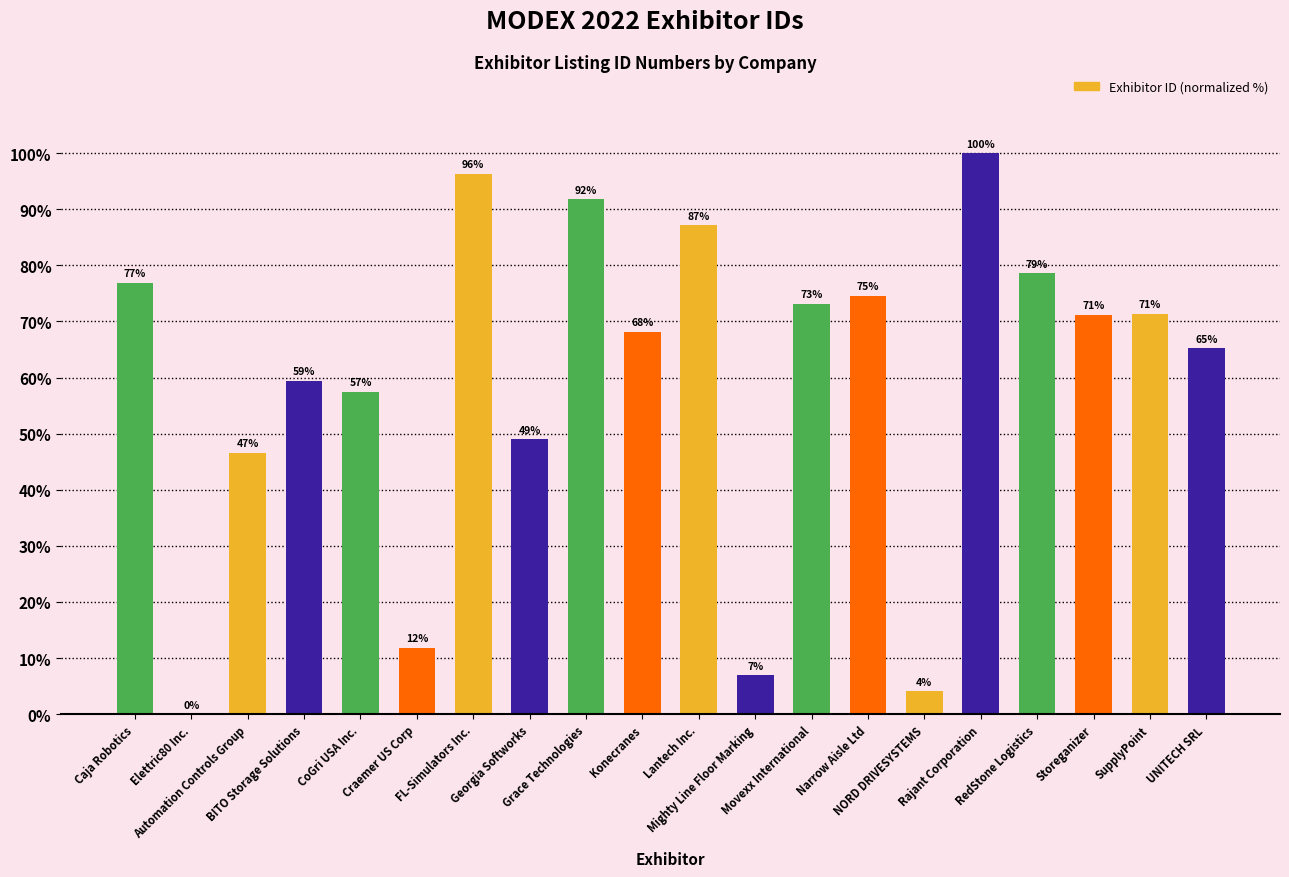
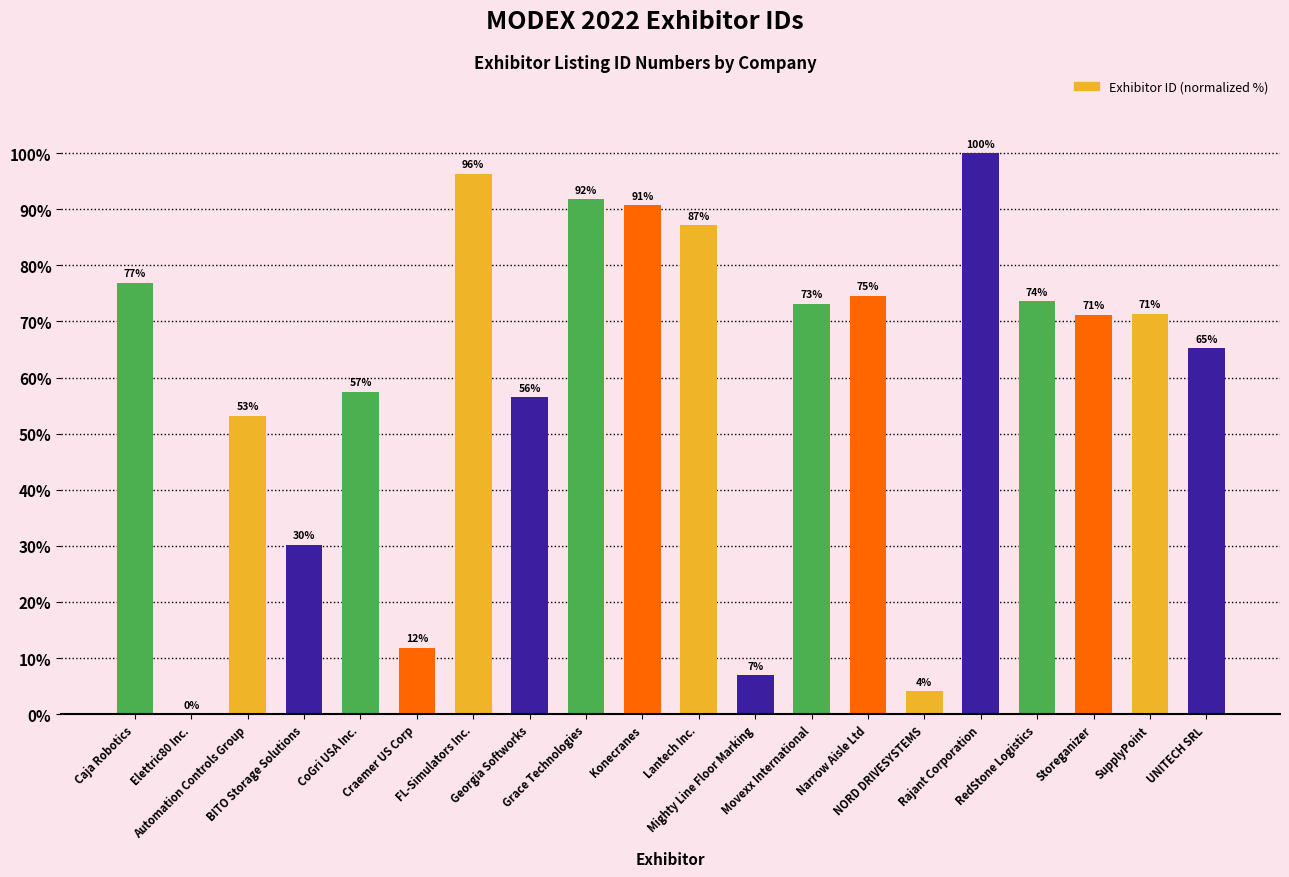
Automation Controls Group: 47% -> 53%
BITO Storage Solutions: 59% -> 30%
Georgia Softworks: 49% -> 56%
Konecranes: 68% -> 91%
RedStone Logistics: 79% -> 74%
